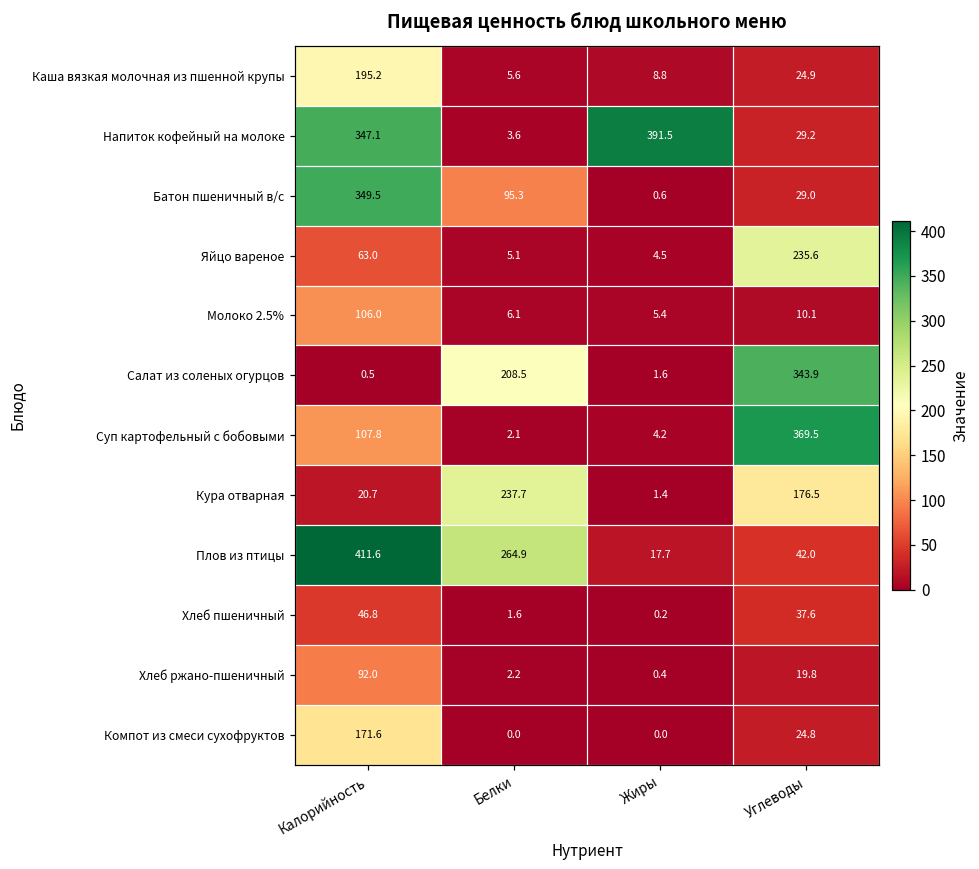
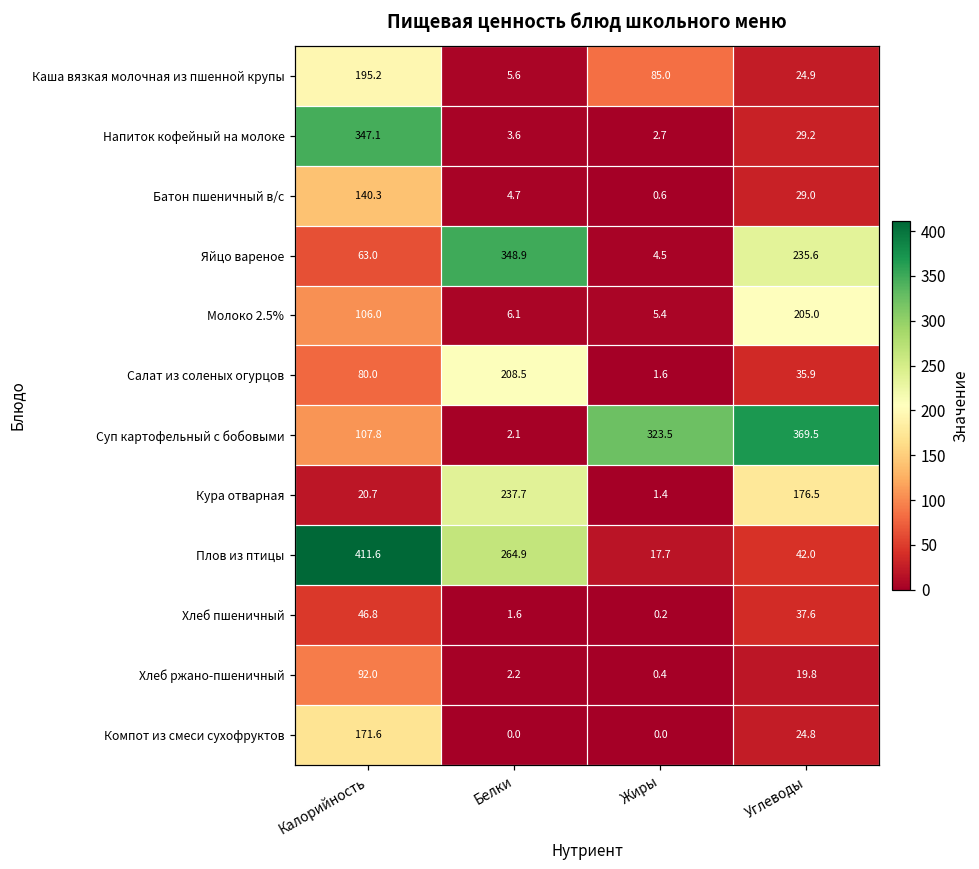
Каша вязкая молочная из пшенной крупы, Жиры: 8.8 -> 85.0
Напиток кофейный на молоке, Жиры: 391.5 -> 2.7
Батон пшеничный в/с, Калорийность: 349.5 -> 140.3
Батон пшеничный в/с, Белки: 95.3 -> 4.7
Яйцо вареное, Белки: 5.1 -> 348.9
Молоко 2.5%, Углеводы: 10.1 -> 205.0
Салат из соленых огурцов, Калорийность: 0.5 -> 80.0
Салат из соленых огурцов, Углеводы: 343.9 -> 35.9
Суп картофельный с бобовыми, Жиры: 4.2 -> 323.5
